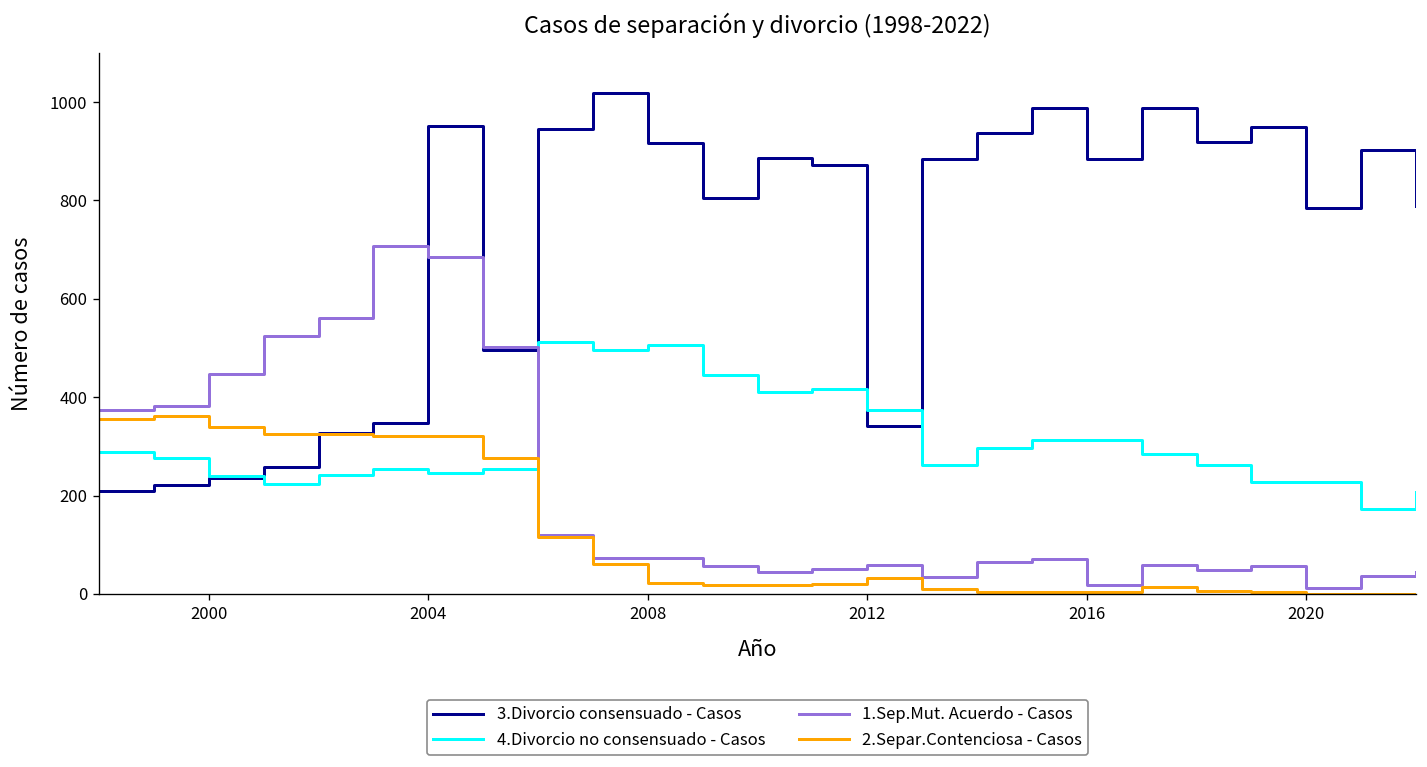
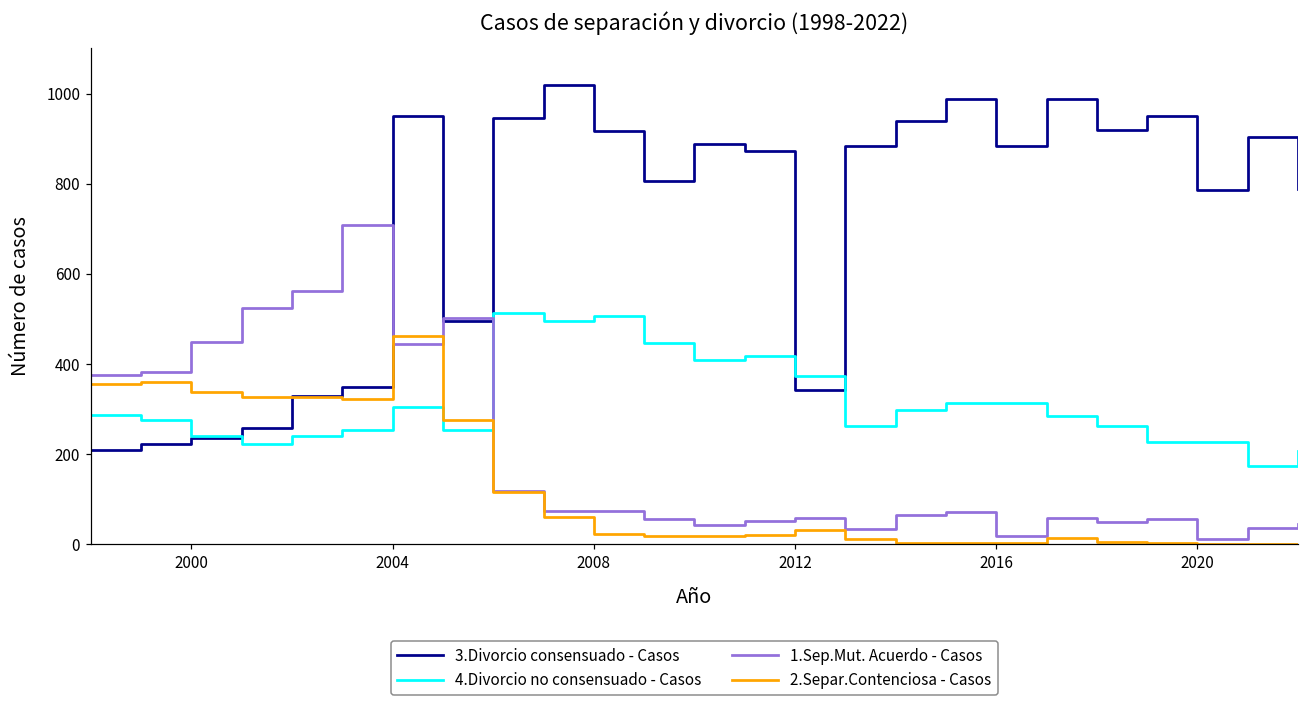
4.Divorcio no consensuado - Casos, 2004: 250 -> 310
1.Sep.Mut. Acuerdo - Casos, 2004: 690 -> 440
2.Separ.Contenciosa - Casos, 2004: 320 -> 460
